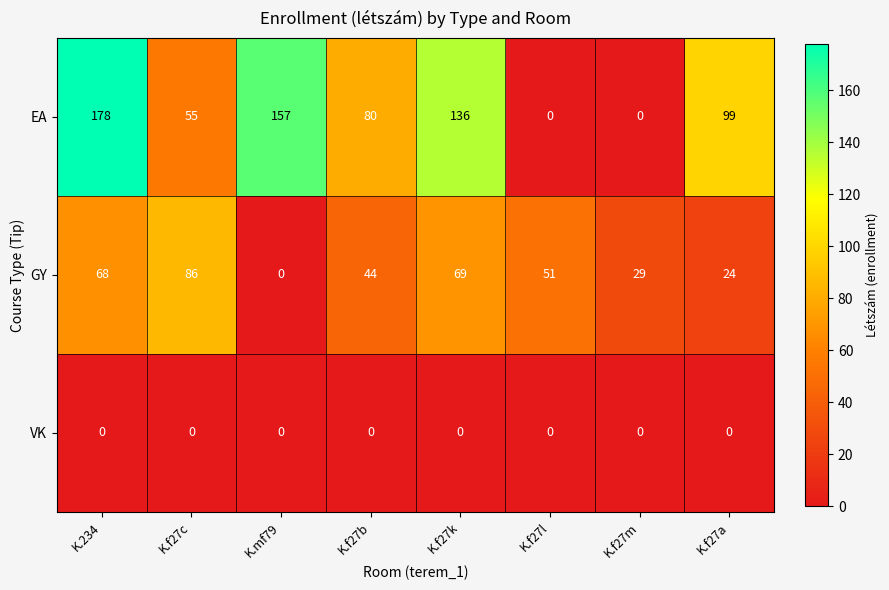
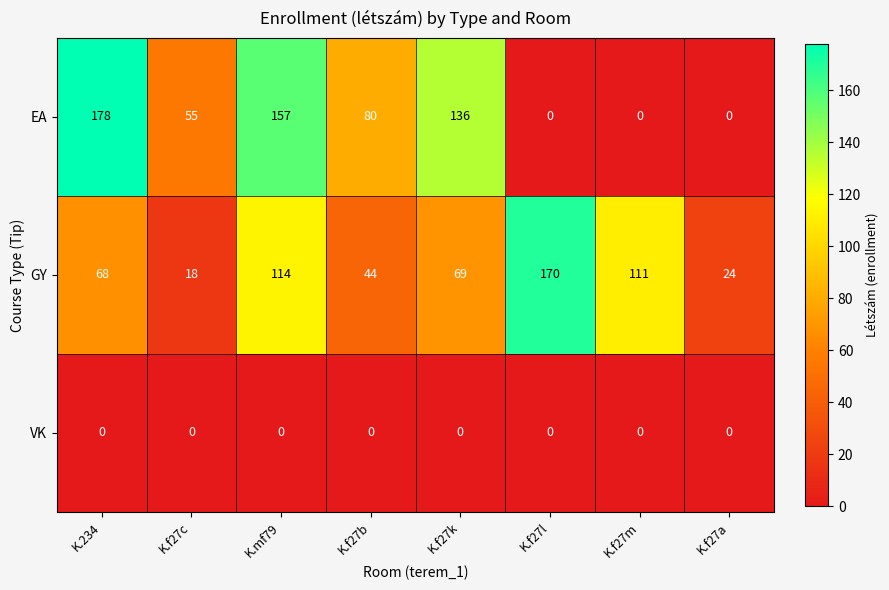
EA, K.f27a: 99 -> 0
GY, K.f27c: 86 -> 18
GY, K.mf79: 0 -> 114
GY, K.f27l: 51 -> 170
GY, K.f27m: 29 -> 111
